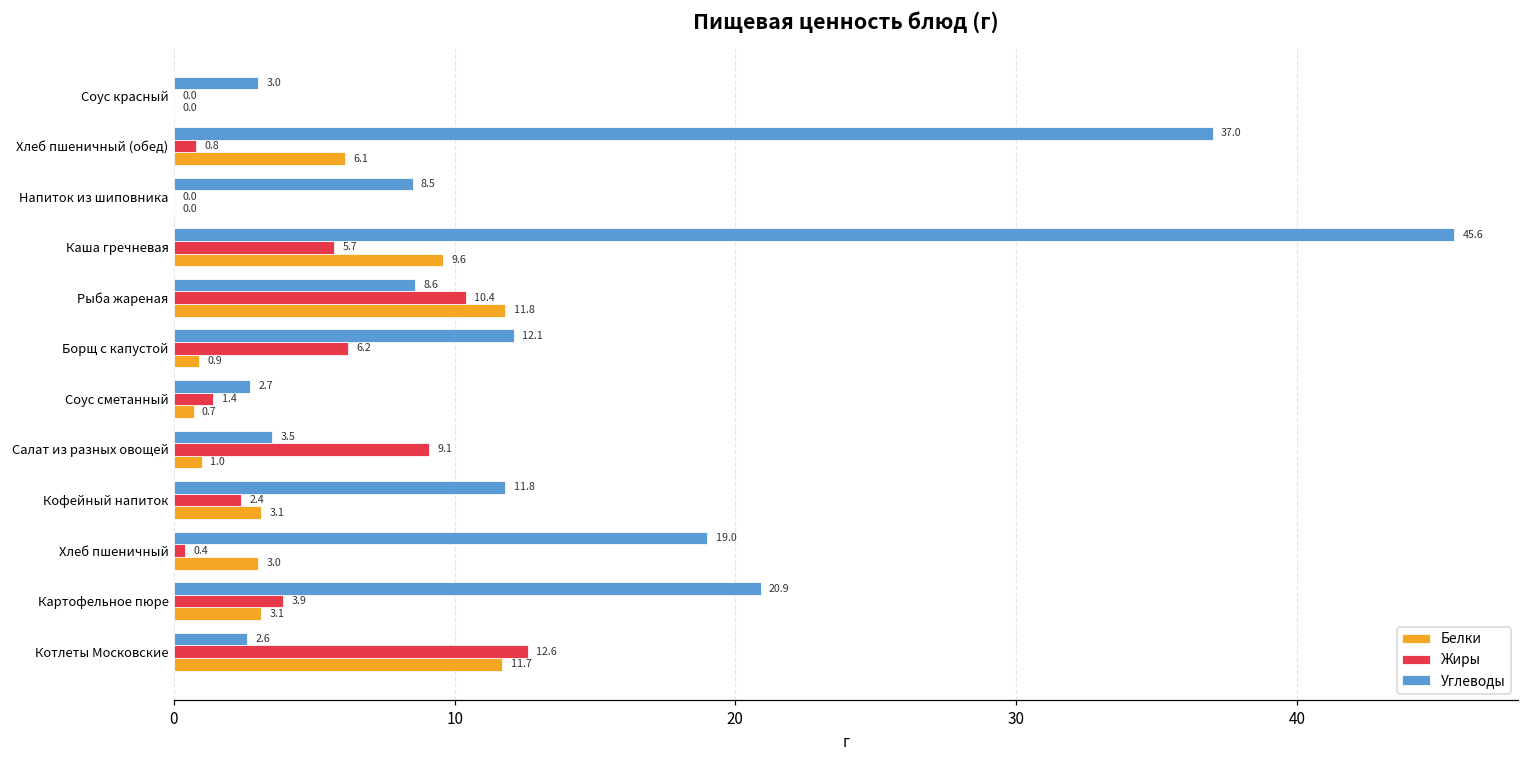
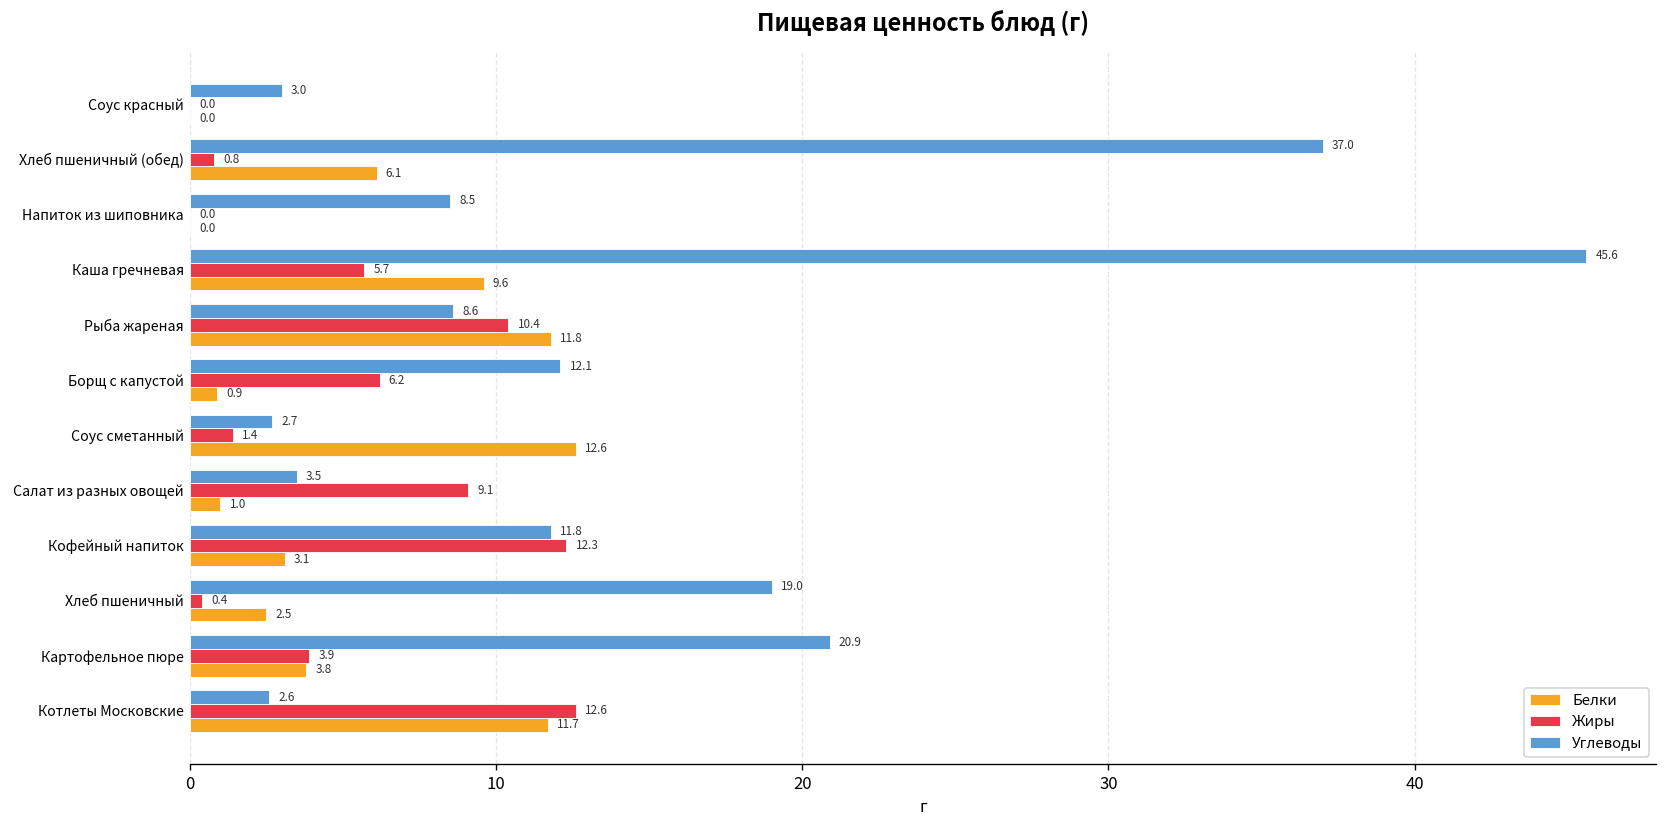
Белки, Соус сметанный: 0.7 -> 12.6
Жиры, Кофейный напиток: 2.4 -> 12.3
Белки, Хлеб пшеничный: 3.0 -> 2.5
Белки, Картофельное пюре: 3.1 -> 3.8
